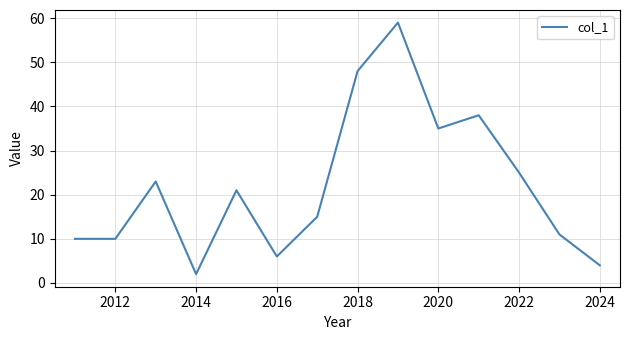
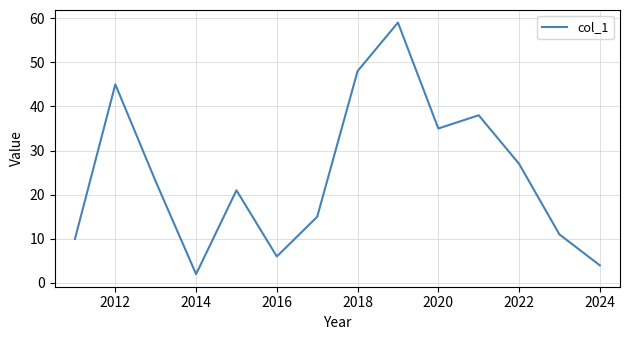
2012: 10 -> 45
2022: 25 -> 27
